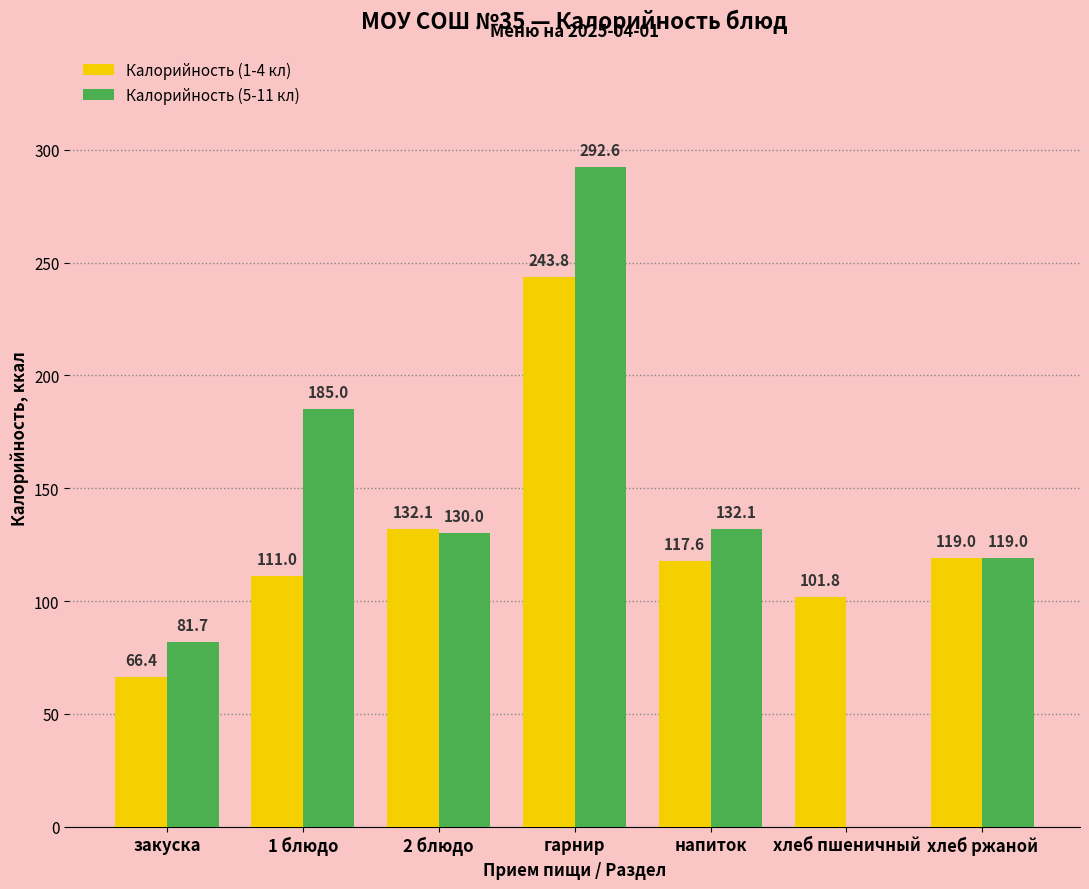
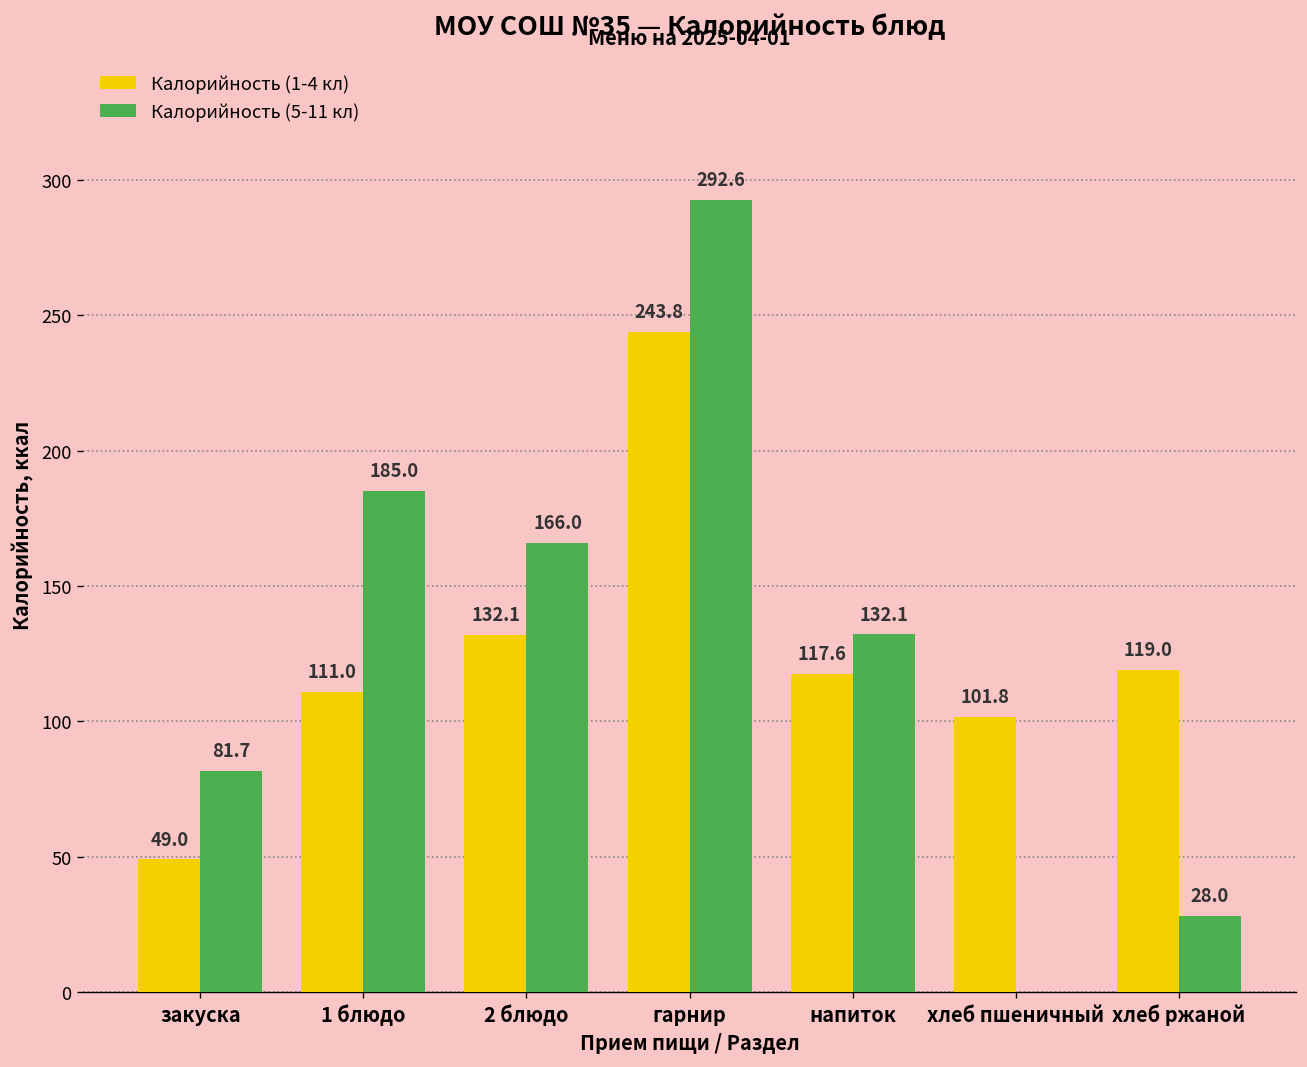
Калорийность (1-4 кл), закуска: 66.4 -> 49.0
Калорийность (5-11 кл), 2 блюдо: 130.0 -> 166.0
Калорийность (5-11 кл), хлеб ржаной: 119.0 -> 28.0
